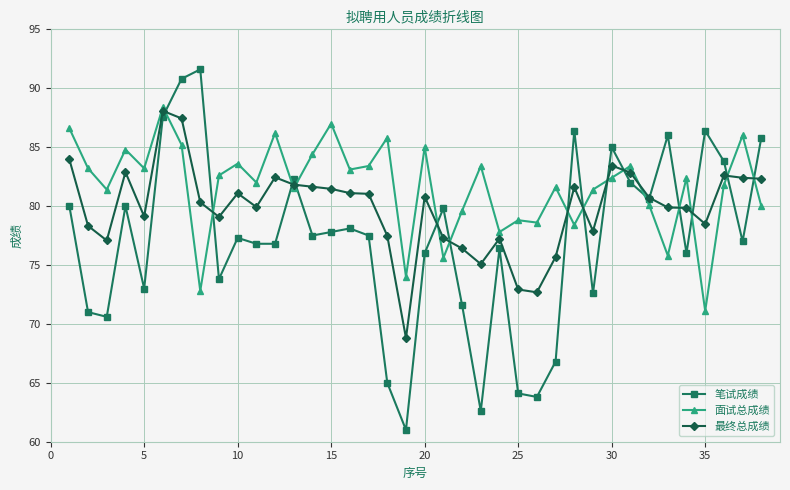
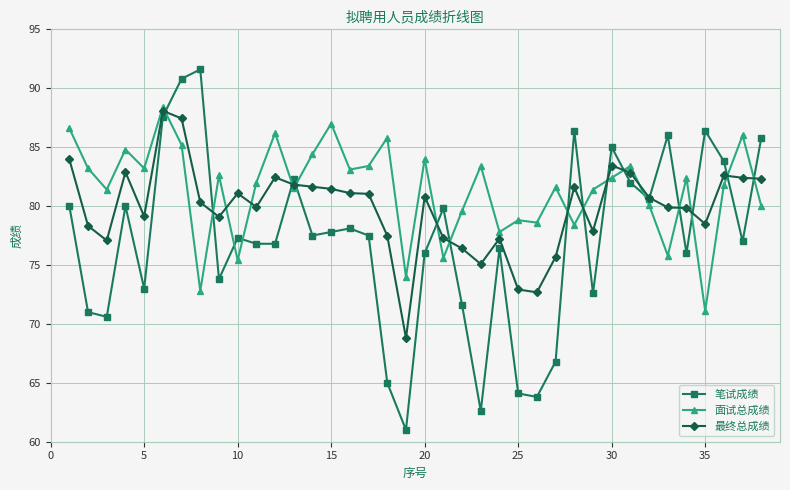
面试总成绩, 10: 83.6 -> 75.4
面试总成绩, 20: 85 -> 84
